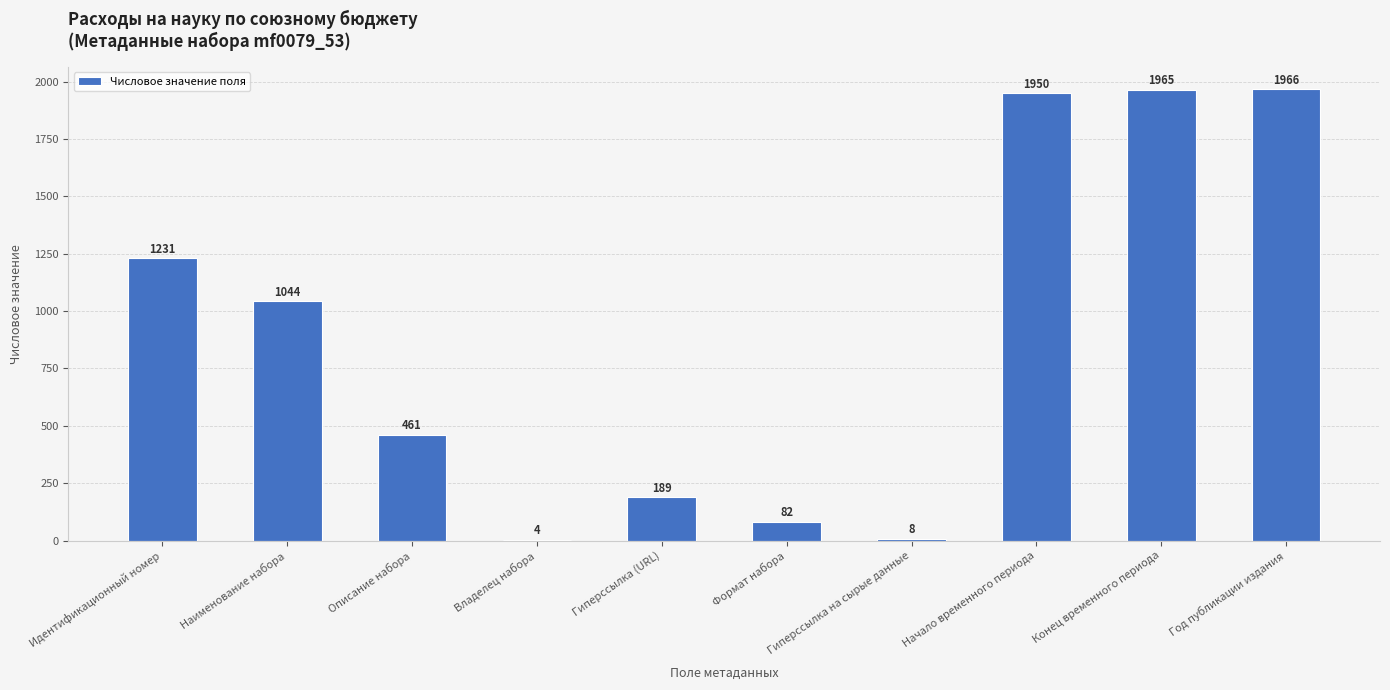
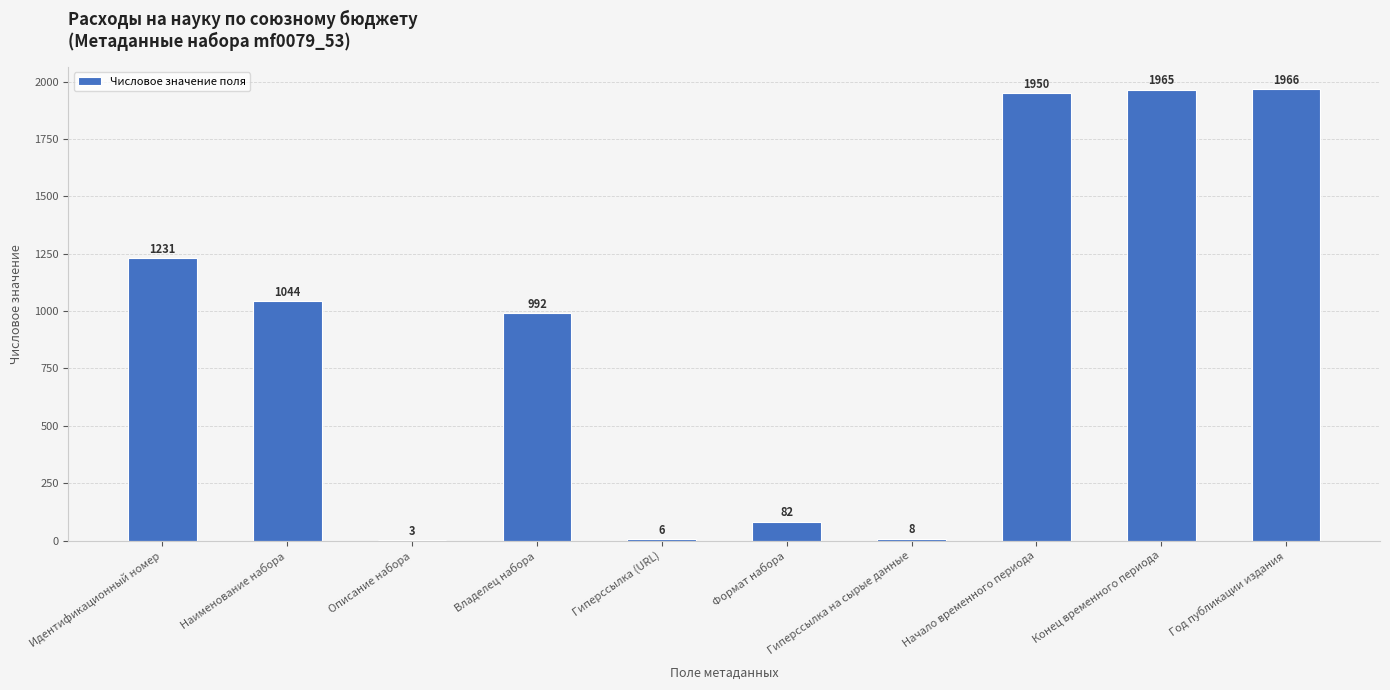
Описание набора: 461 -> 3
Владелец набора: 4 -> 992
Гиперссылка (URL): 189 -> 6
